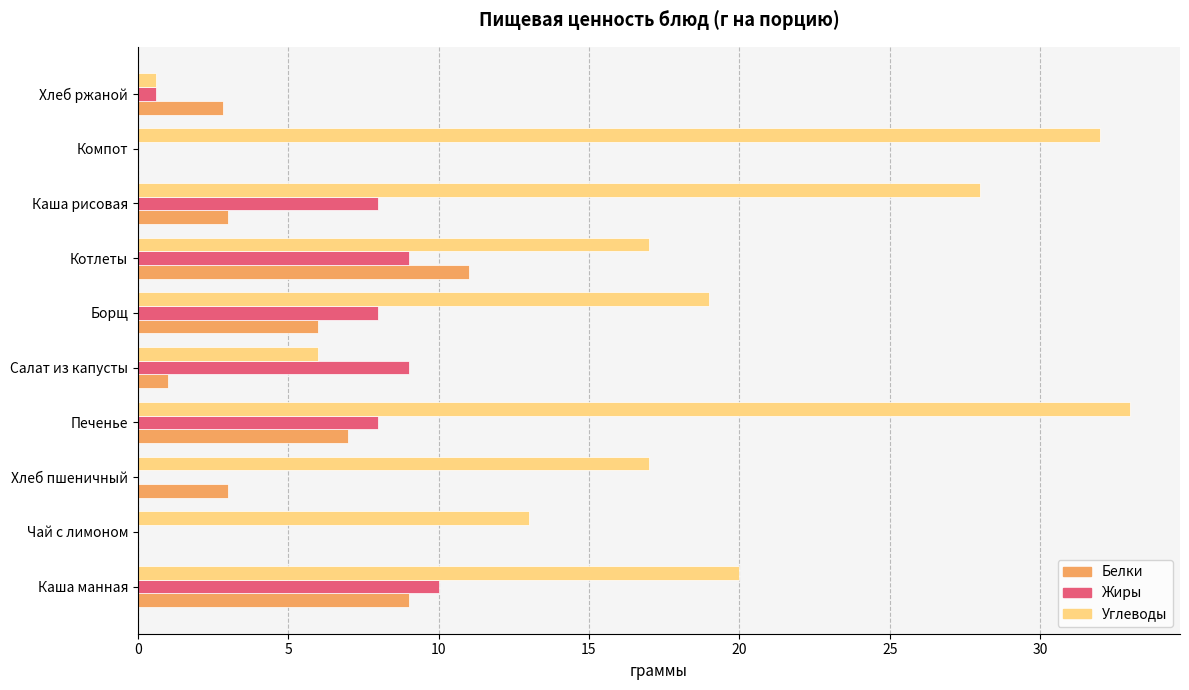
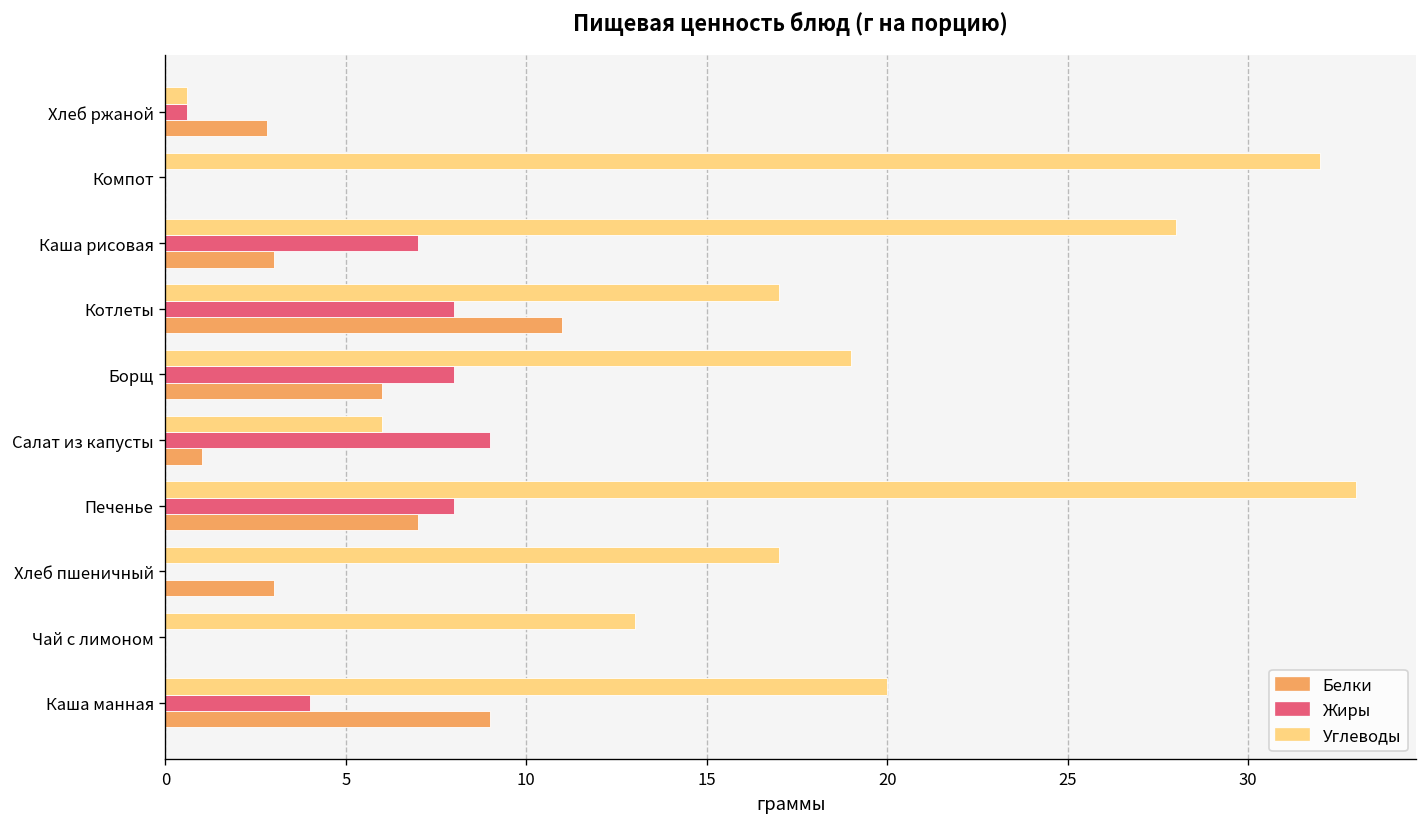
Жиры, Каша рисовая: 8 -> 7
Жиры, Котлеты: 9 -> 8
Жиры, Каша манная: 10 -> 4
